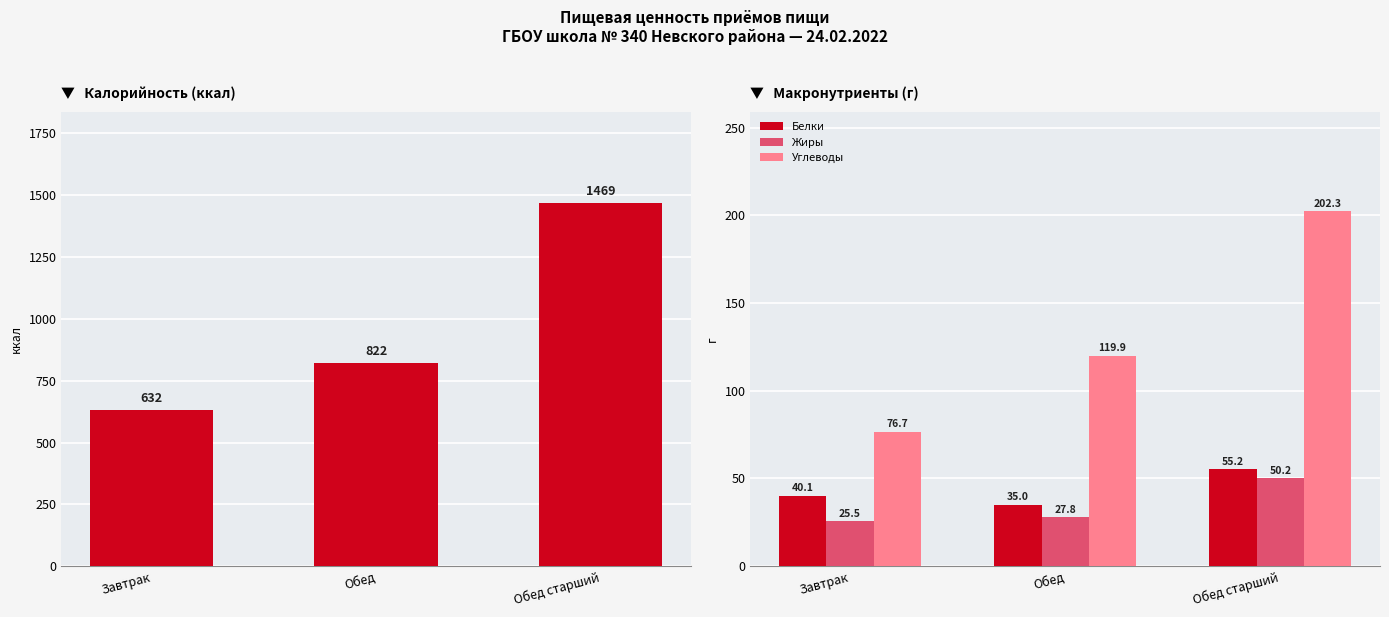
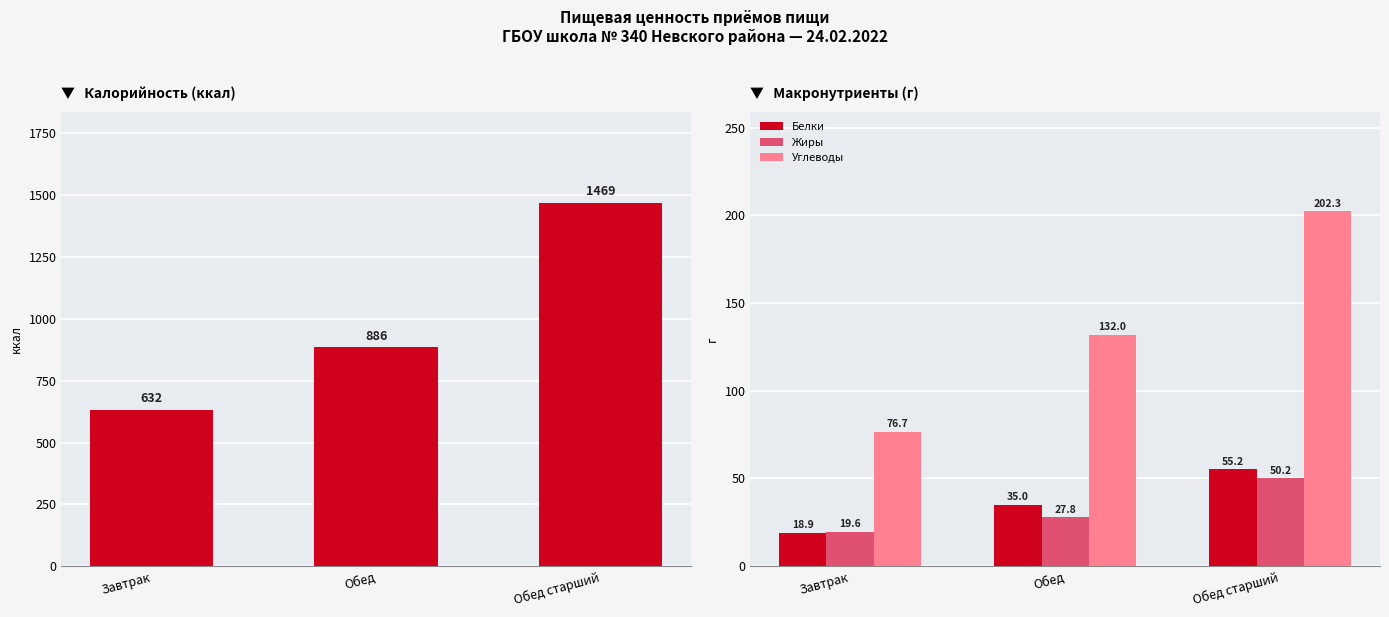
▼ Калорийность (ккал), Обед: 822 -> 886
▼ Макронутриенты (г), Белки, Завтрак: 40.1 -> 18.9
▼ Макронутриенты (г), Жиры, Завтрак: 25.5 -> 19.6
▼ Макронутриенты (г), Углеводы, Обед: 119.9 -> 132.0
